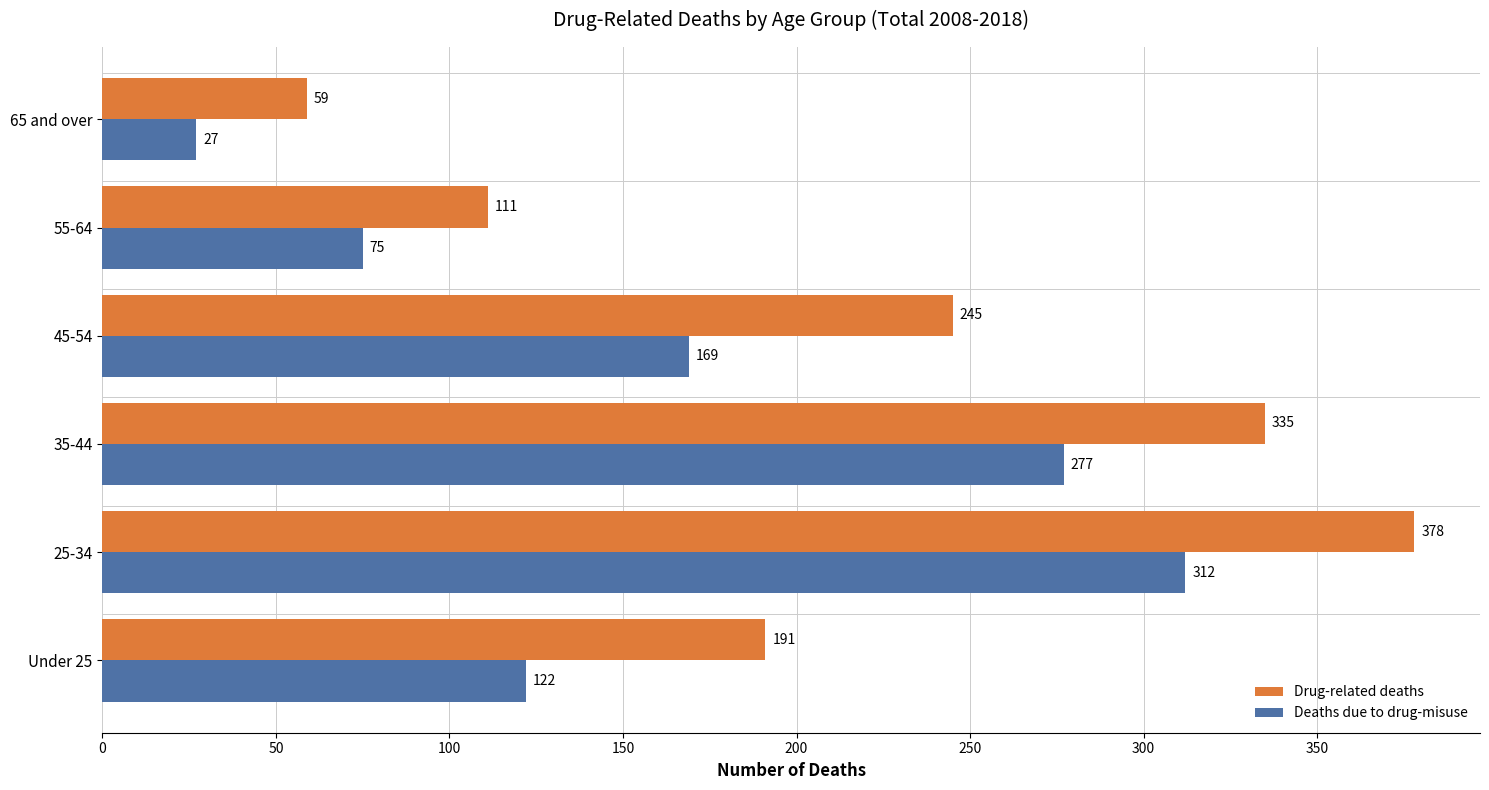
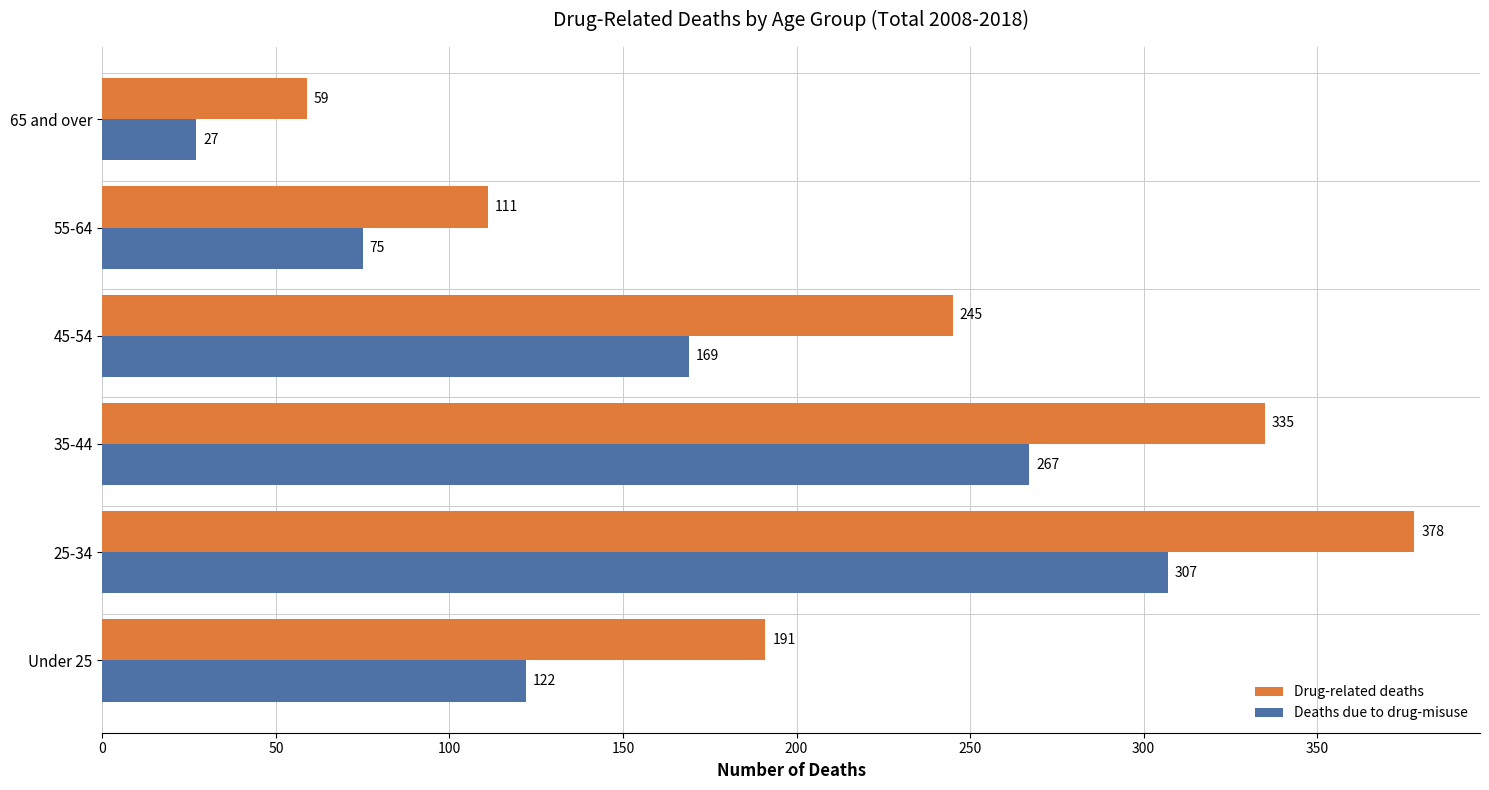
Deaths due to drug-misuse, 35-44: 277 -> 267
Deaths due to drug-misuse, 25-34: 312 -> 307
